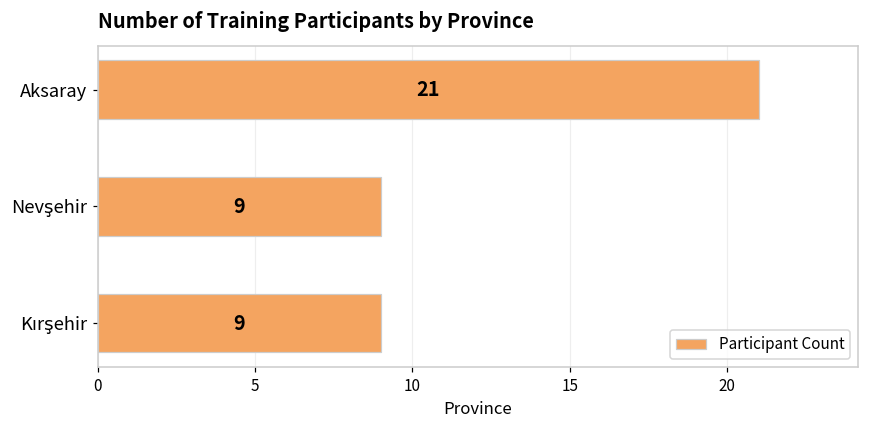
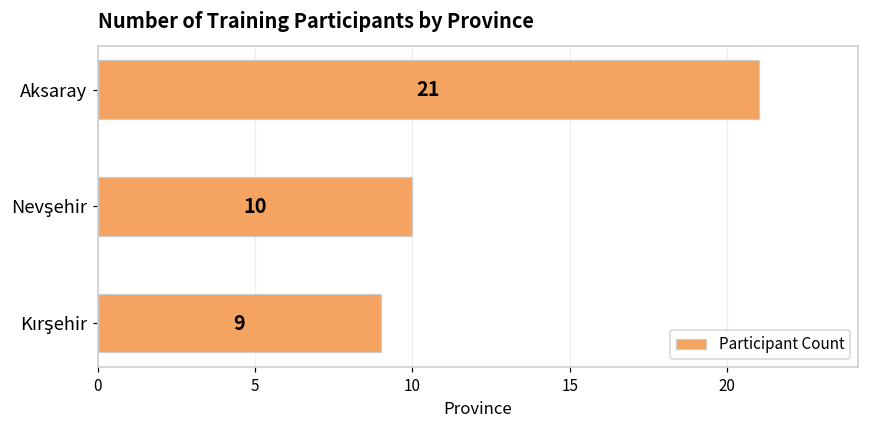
Nevşehir: 9 -> 10
